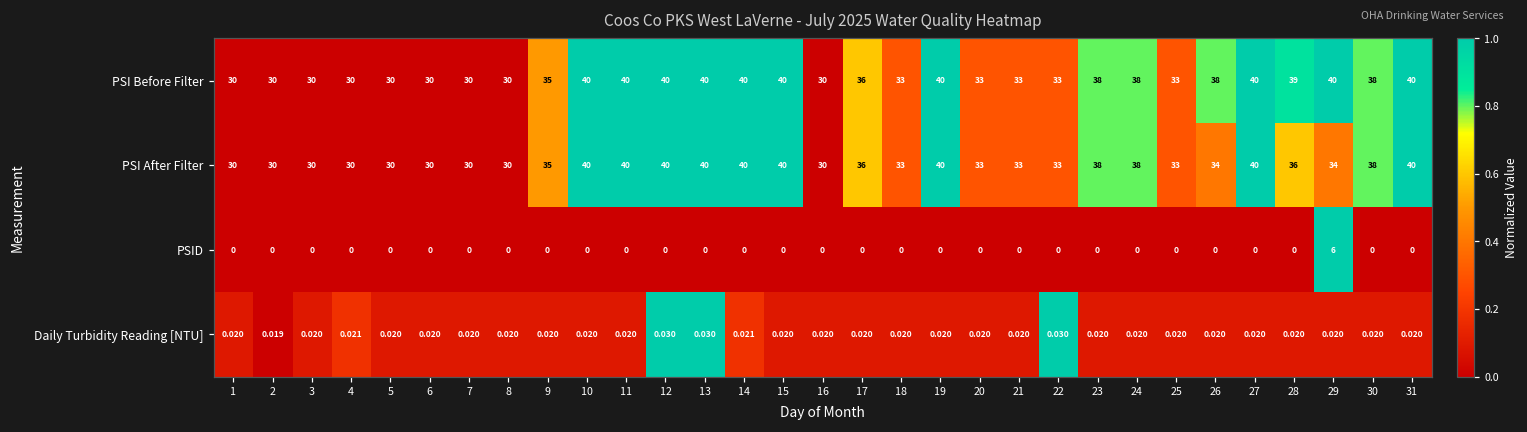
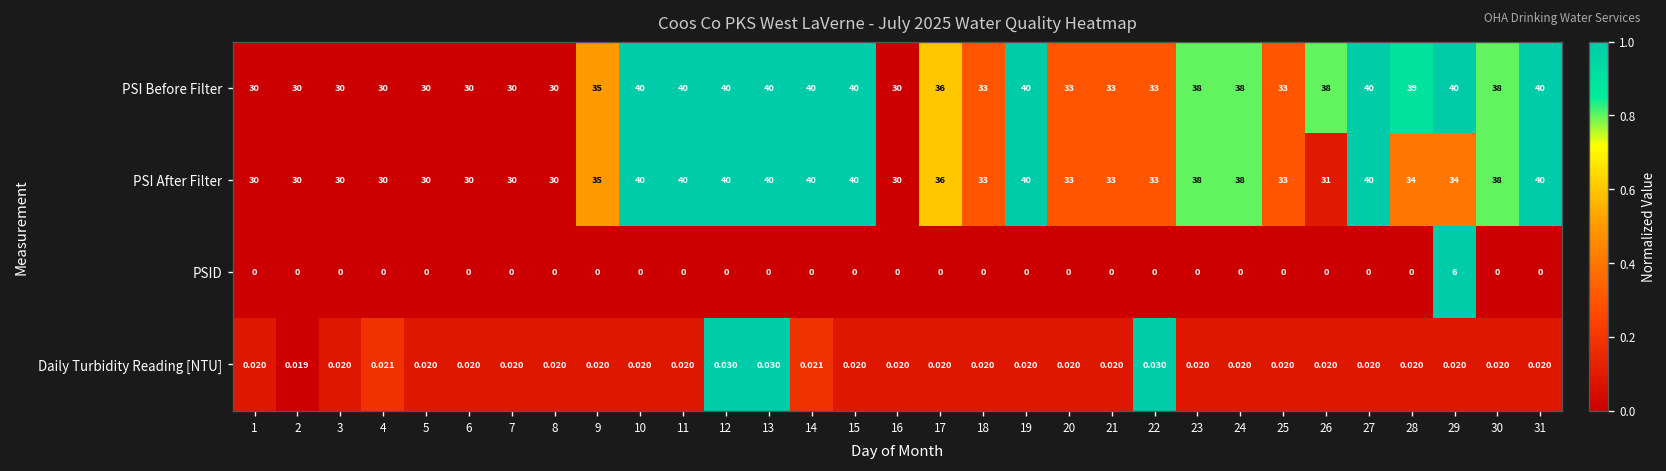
PSI After Filter, 26: 34 -> 31
PSI After Filter, 28: 36 -> 34
